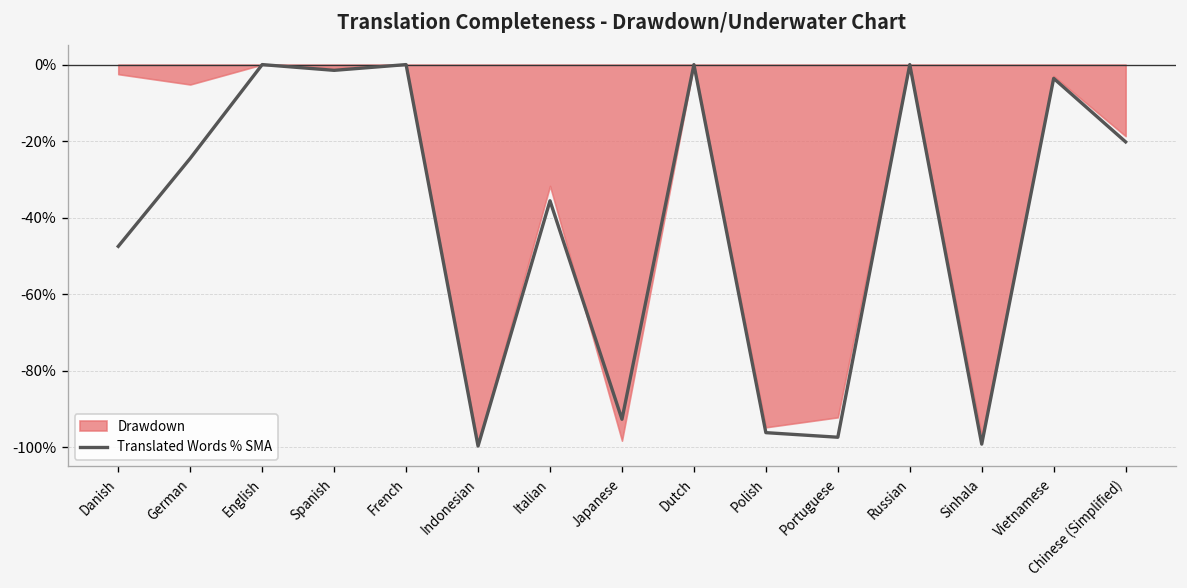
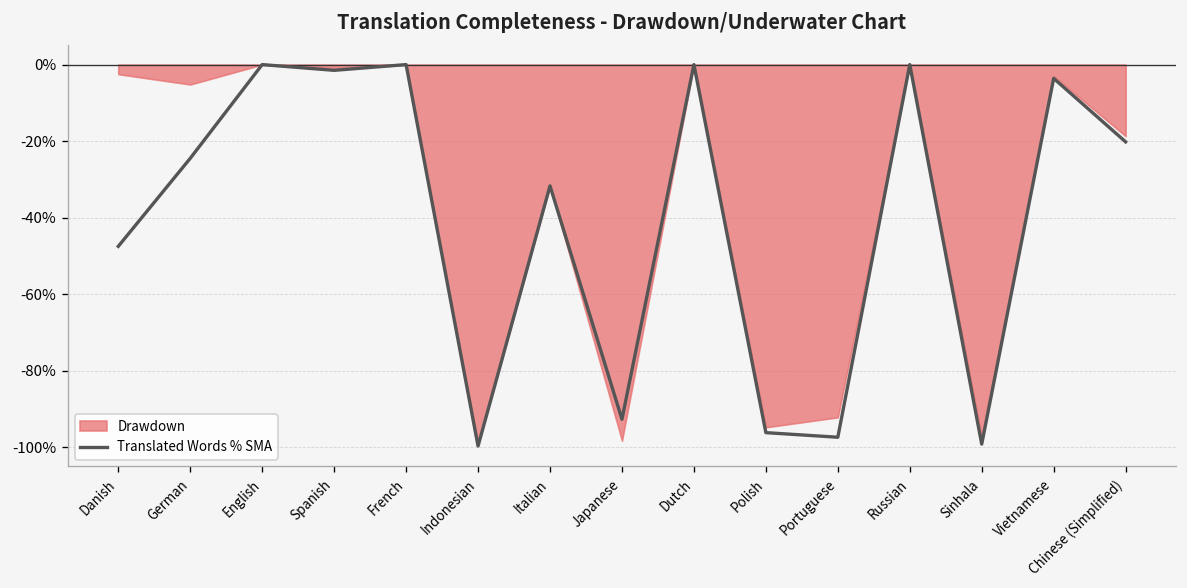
Translated Words % SMA, Italian: -36% -> -32%
